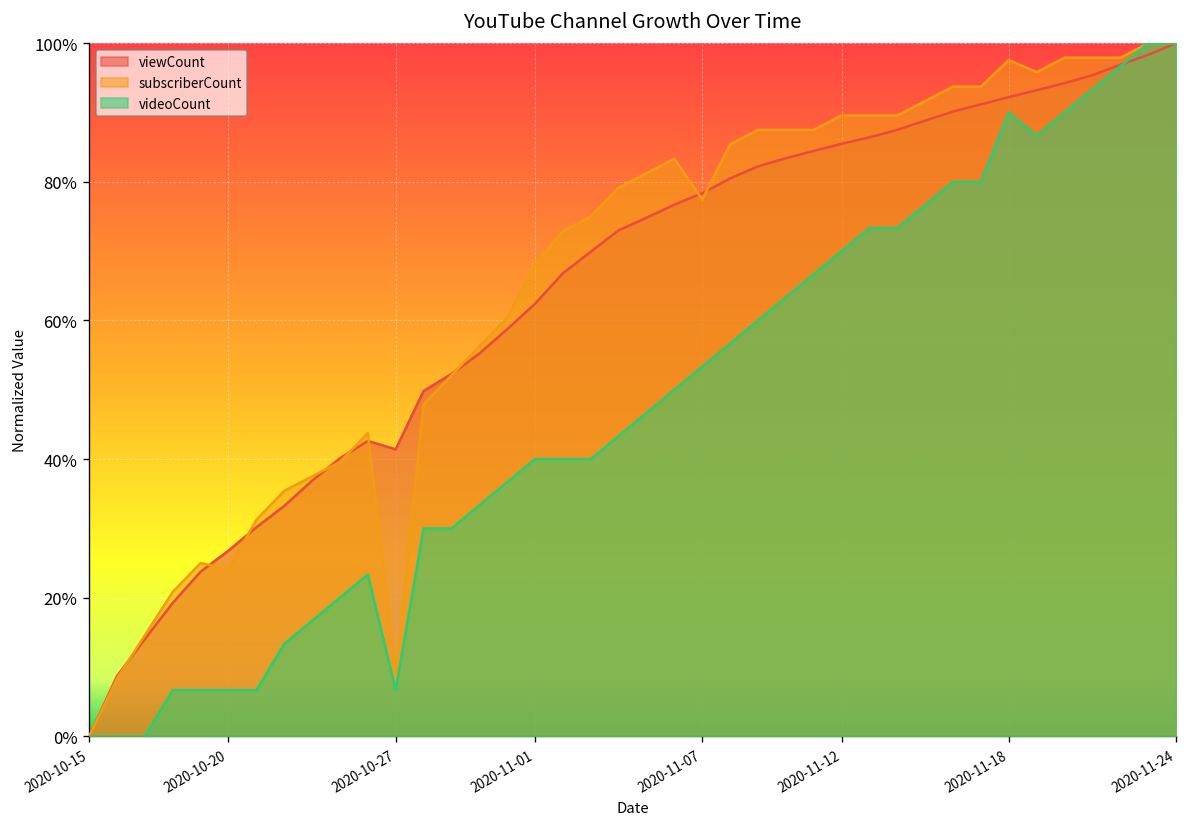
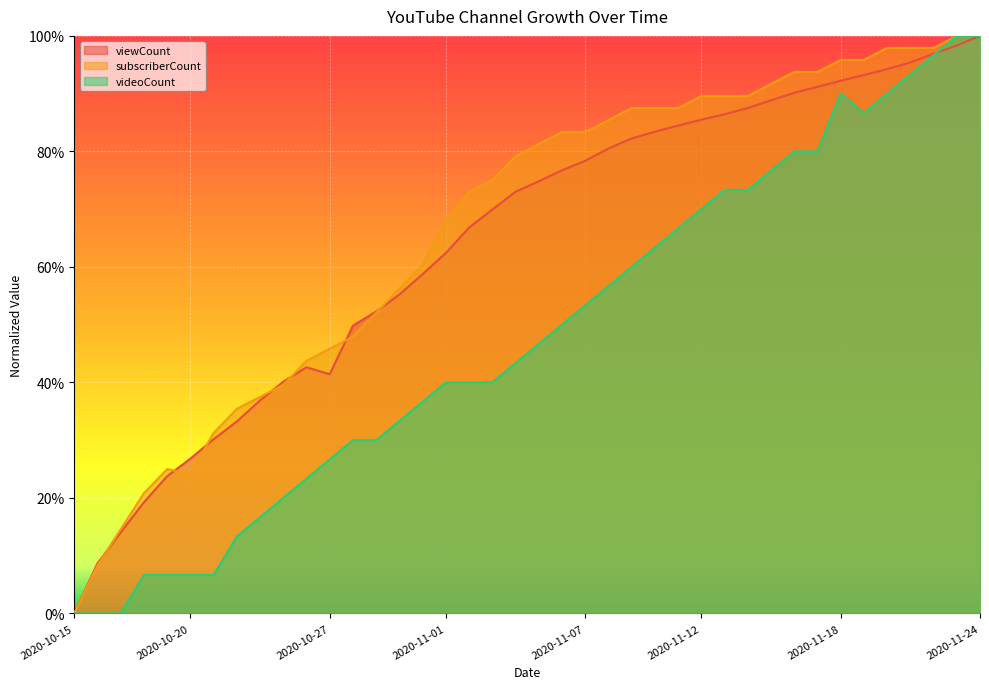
subscriberCount, 2020-10-27: 9% -> 46%
videoCount, 2020-10-27: 7% -> 27%
subscriberCount, 2020-11-07: 77% -> 83%
subscriberCount, 2020-11-18: 98% -> 96%
